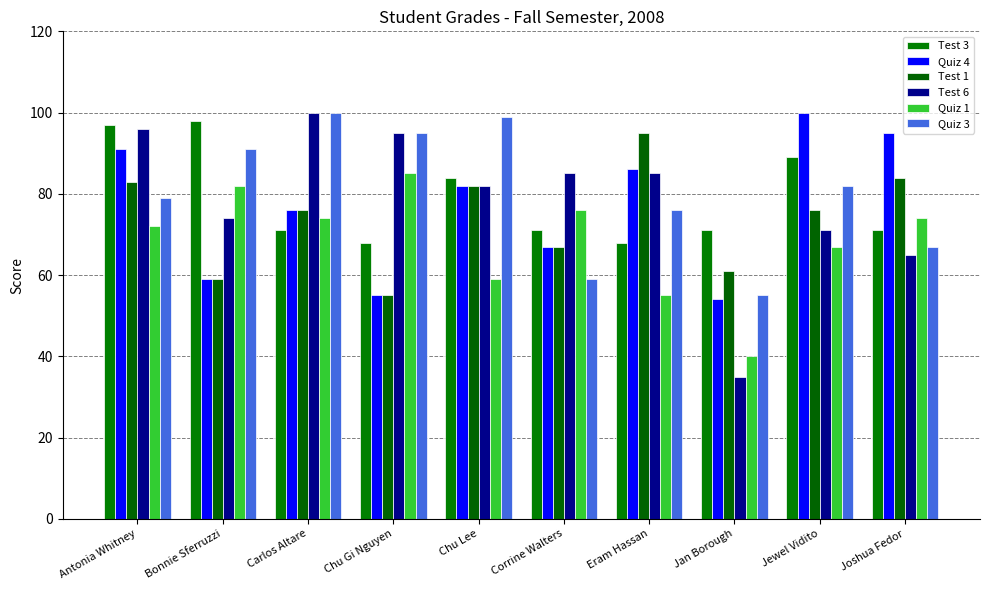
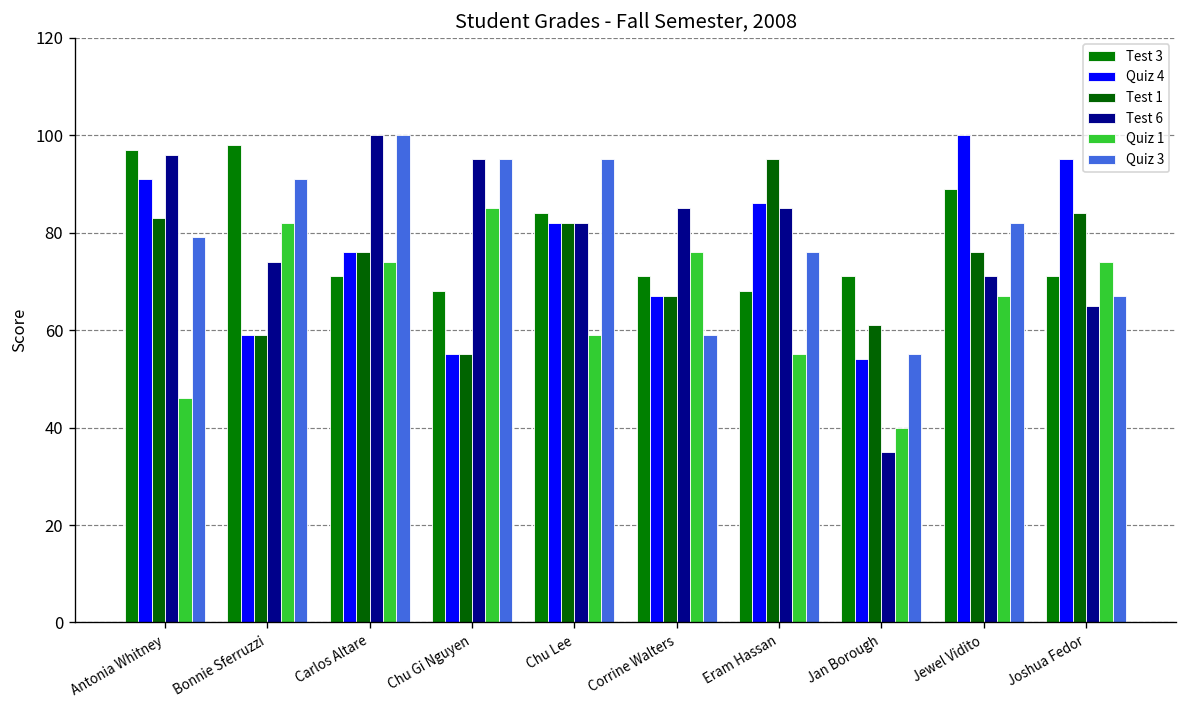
Quiz 1, Antonia Whitney: 72 -> 46
Quiz 3, Chu Lee: 99 -> 95
